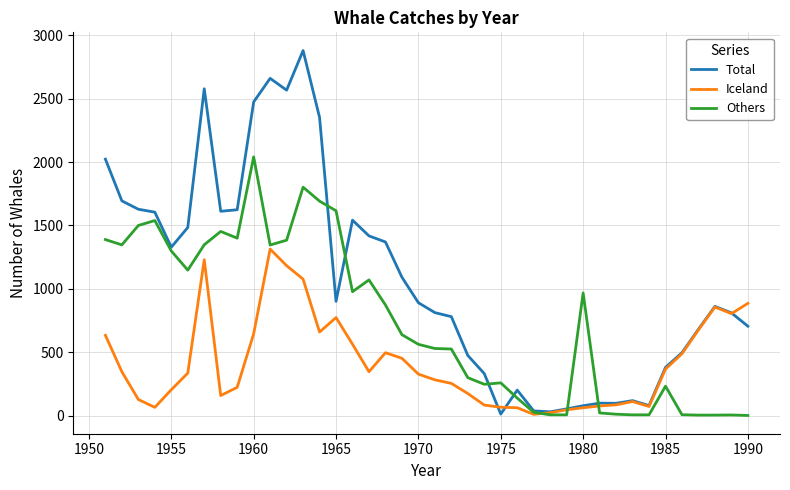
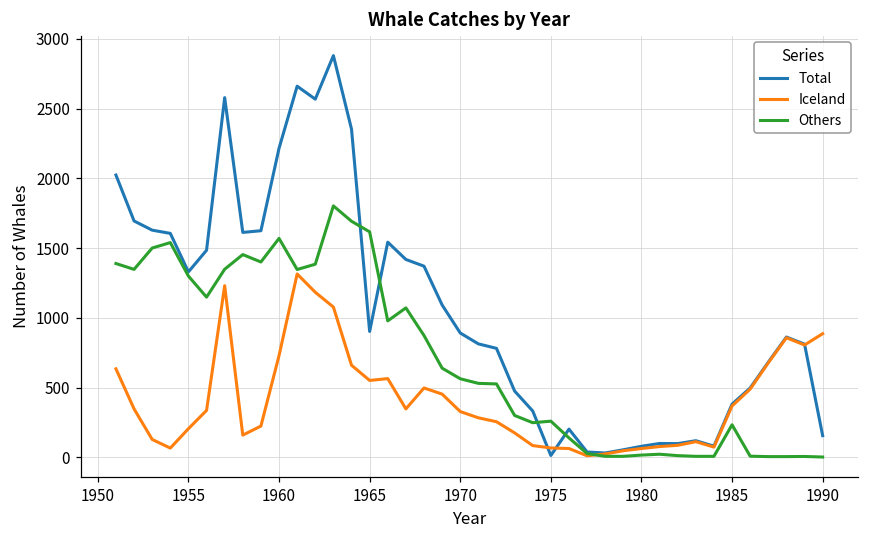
Total, 1960: 2470 -> 2220
Iceland, 1960: 650 -> 730
Others, 1960: 2040 -> 1570
Iceland, 1965: 770 -> 550
Others, 1980: 970 -> 20
Total, 1990: 710 -> 160
